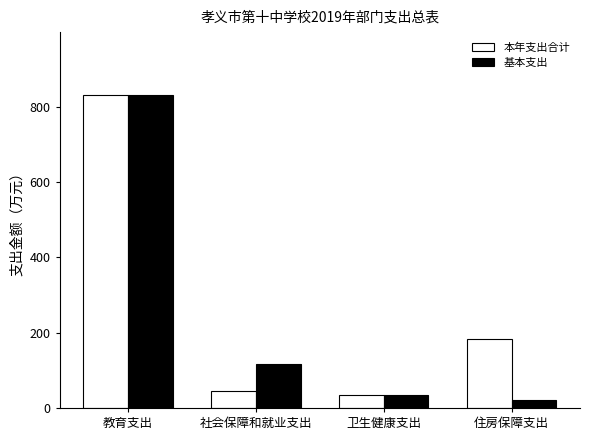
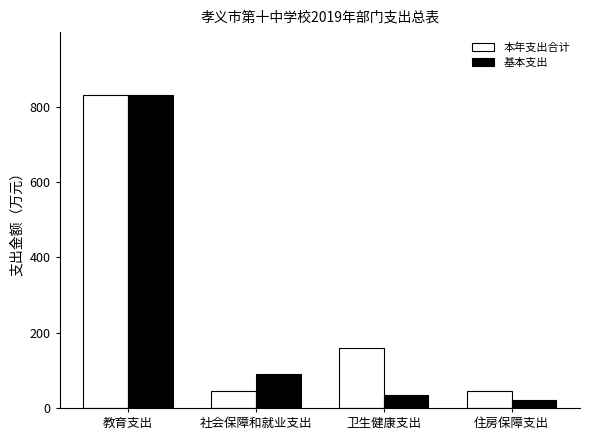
基本支出, 社会保障和就业支出: 120 -> 90
本年支出合计, 卫生健康支出: 30 -> 160
本年支出合计, 住房保障支出: 180 -> 50
